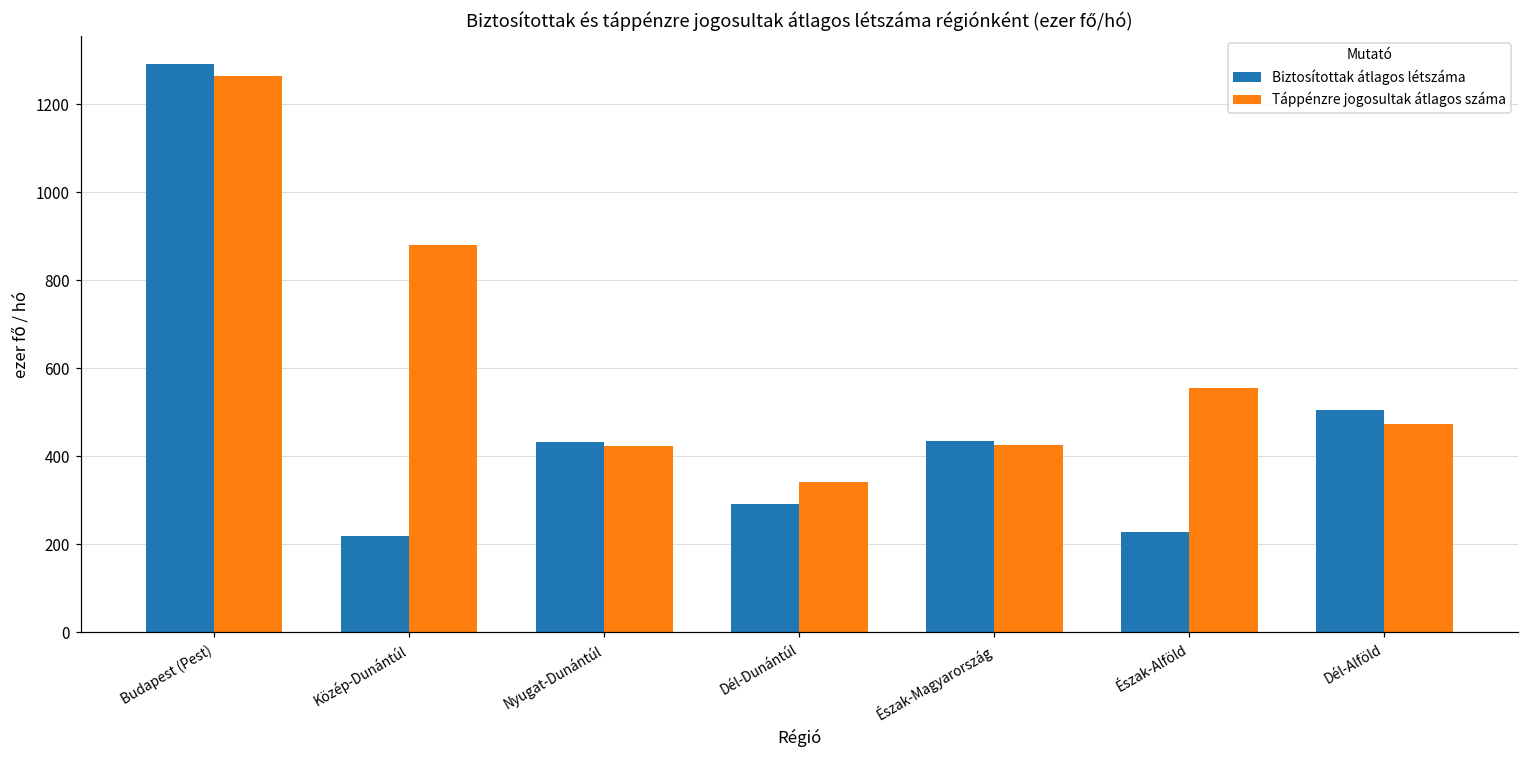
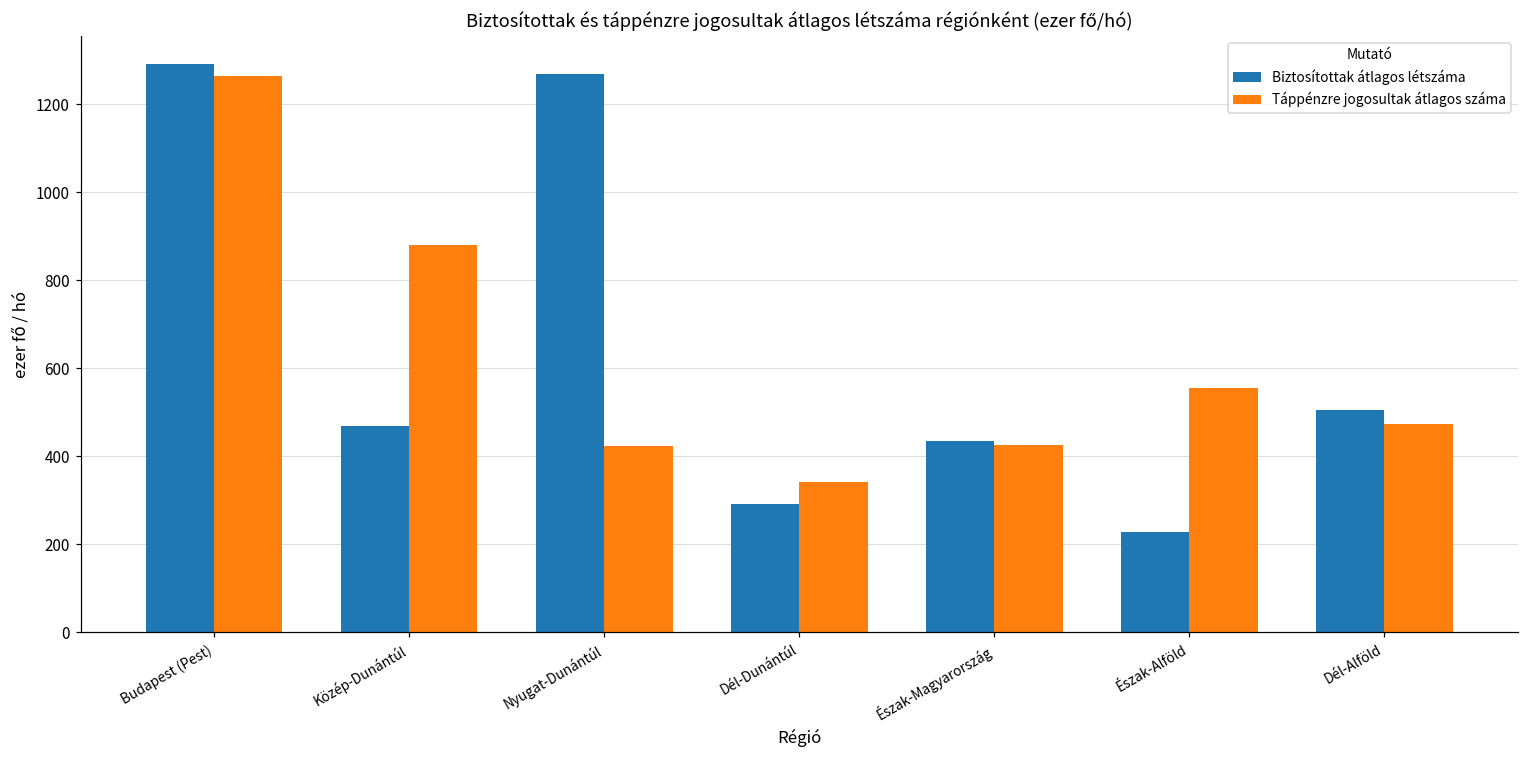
Biztosítottak átlagos létszáma, Közép-Dunántúl: 220 -> 470
Biztosítottak átlagos létszáma, Nyugat-Dunántúl: 430 -> 1270
